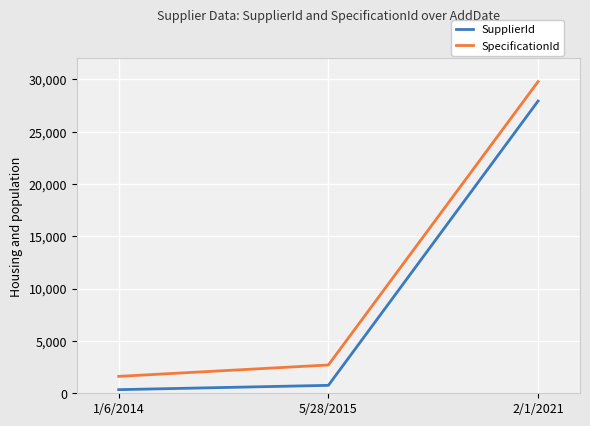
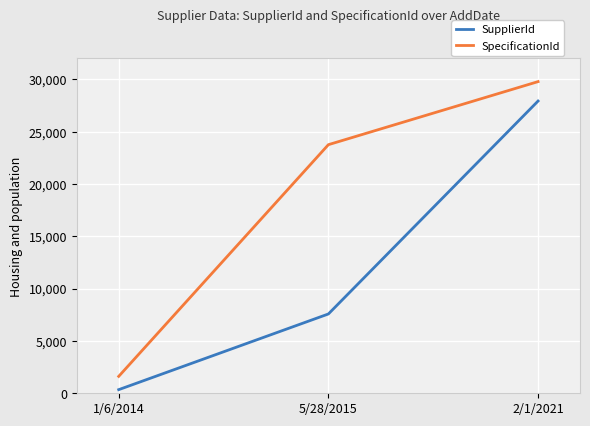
SupplierId, 5/28/2015: 800 -> 7,600
SpecificationId, 5/28/2015: 2,700 -> 23,800
